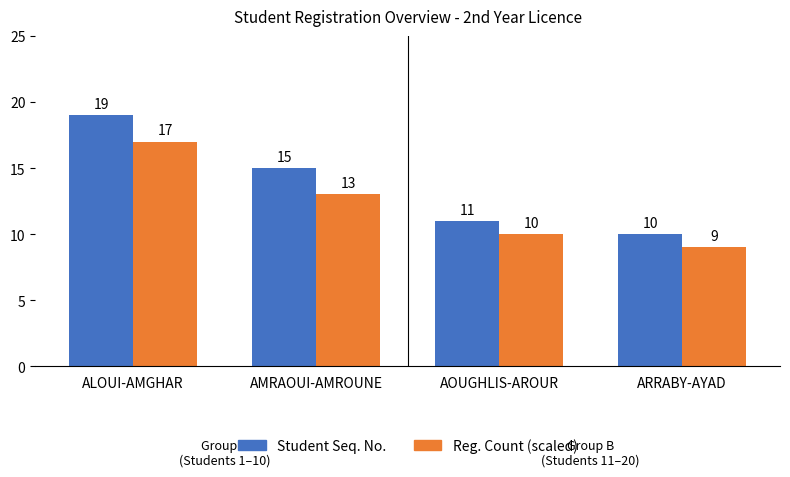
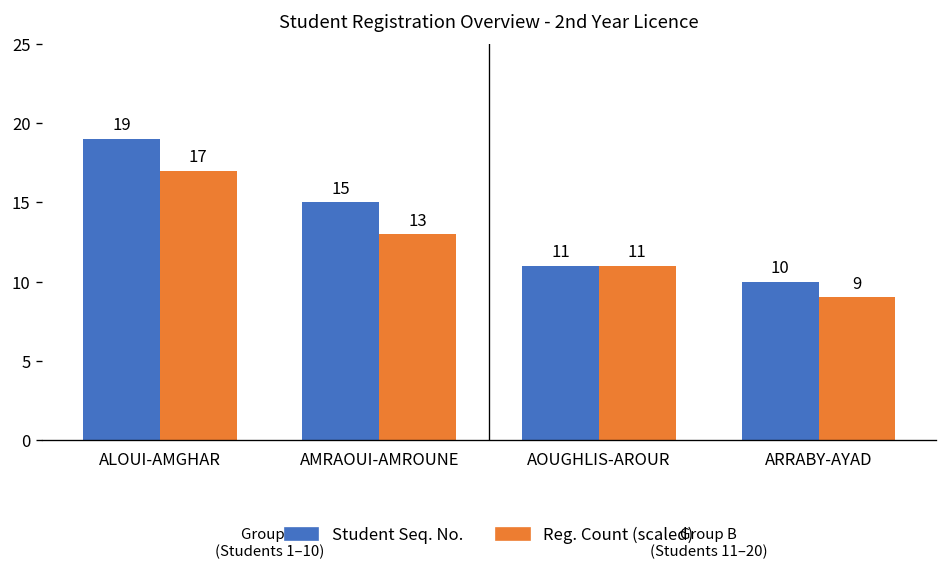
Reg. Count (scaled), AOUGHLIS-AROUR: 10 -> 11
